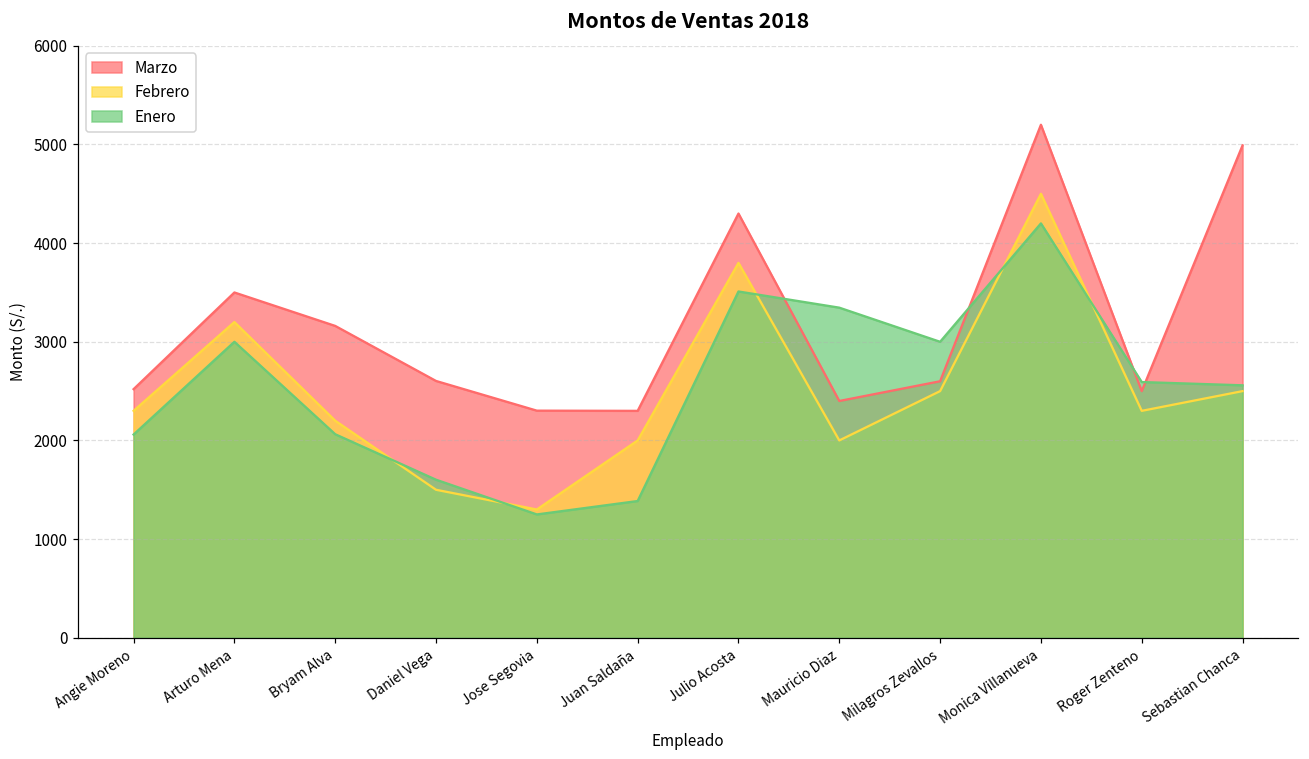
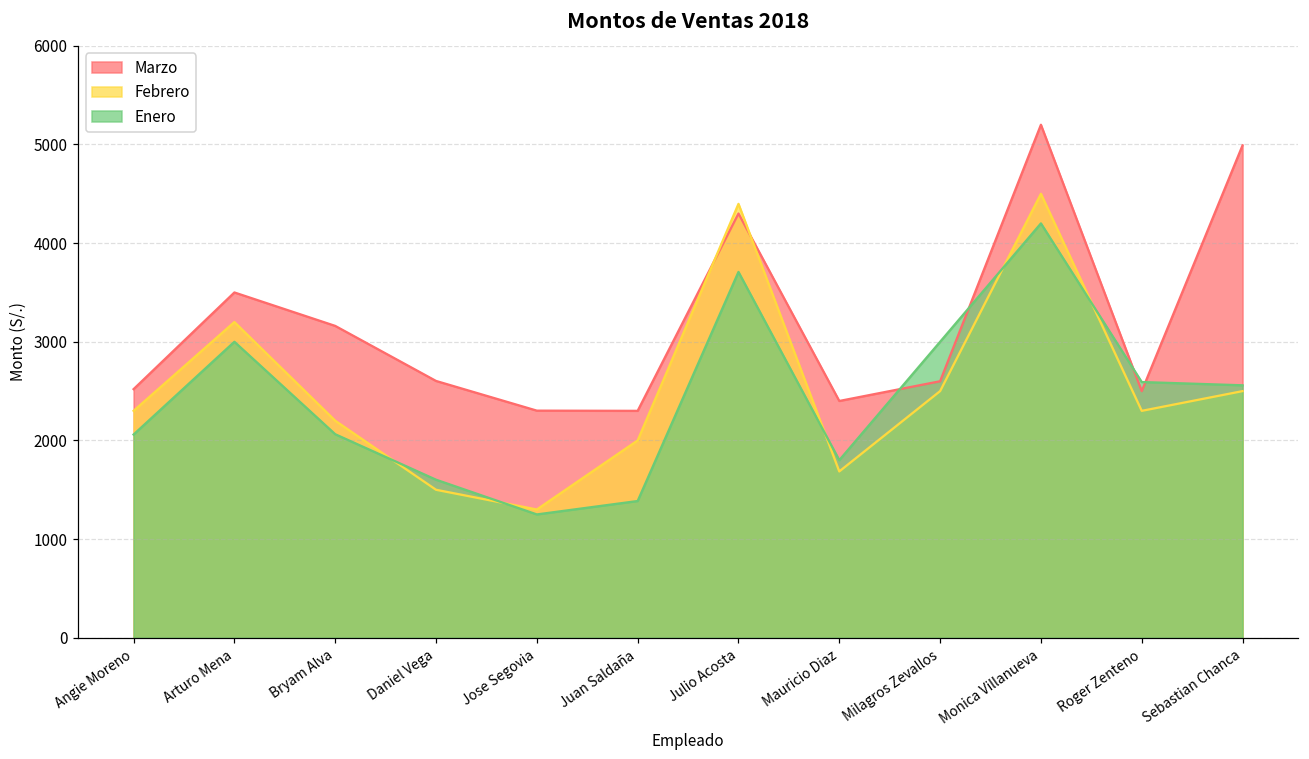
Febrero, Julio Acosta: 3800 -> 4400
Enero, Julio Acosta: 3500 -> 3700
Febrero, Mauricio Diaz: 2000 -> 1700
Enero, Mauricio Diaz: 3300 -> 1800
